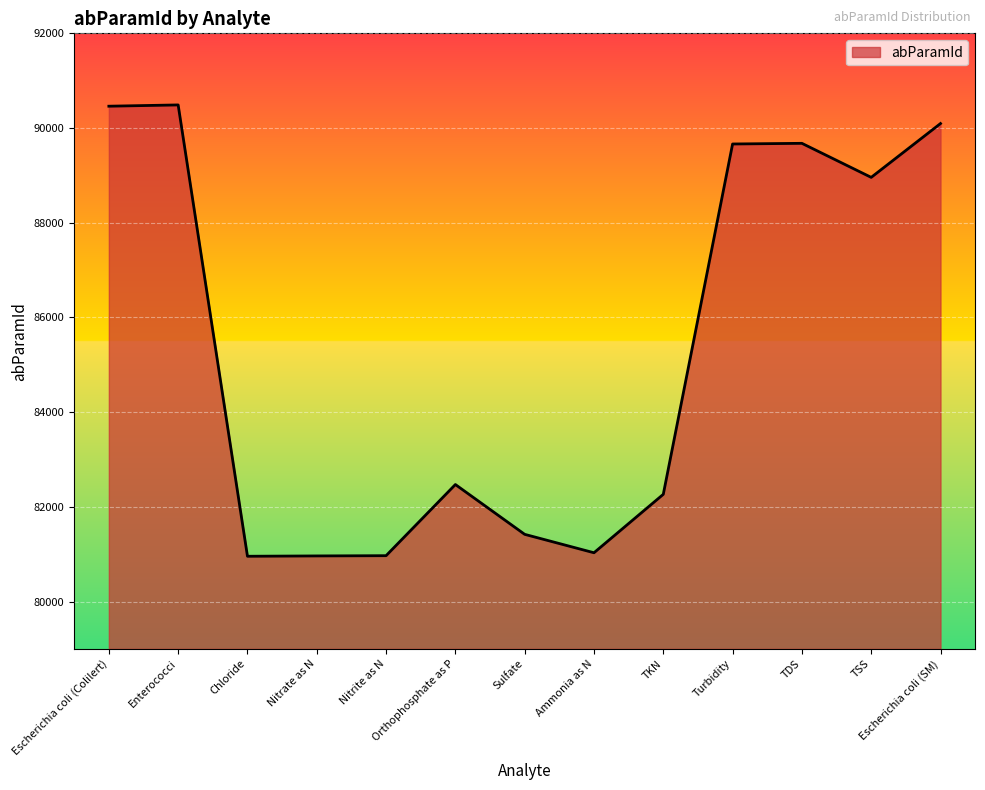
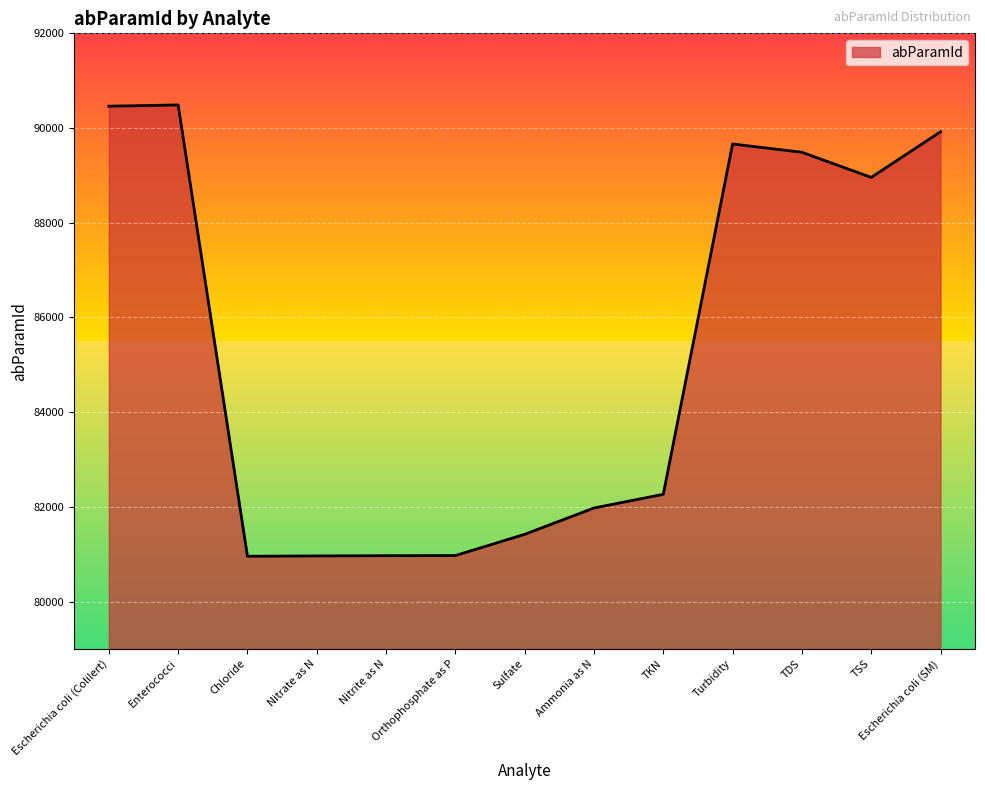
Orthophosphate as P: 82500 -> 81000
Ammonia as N: 81000 -> 82000
TDS: 89700 -> 89500
Escherichia coli (SM): 90100 -> 89900
